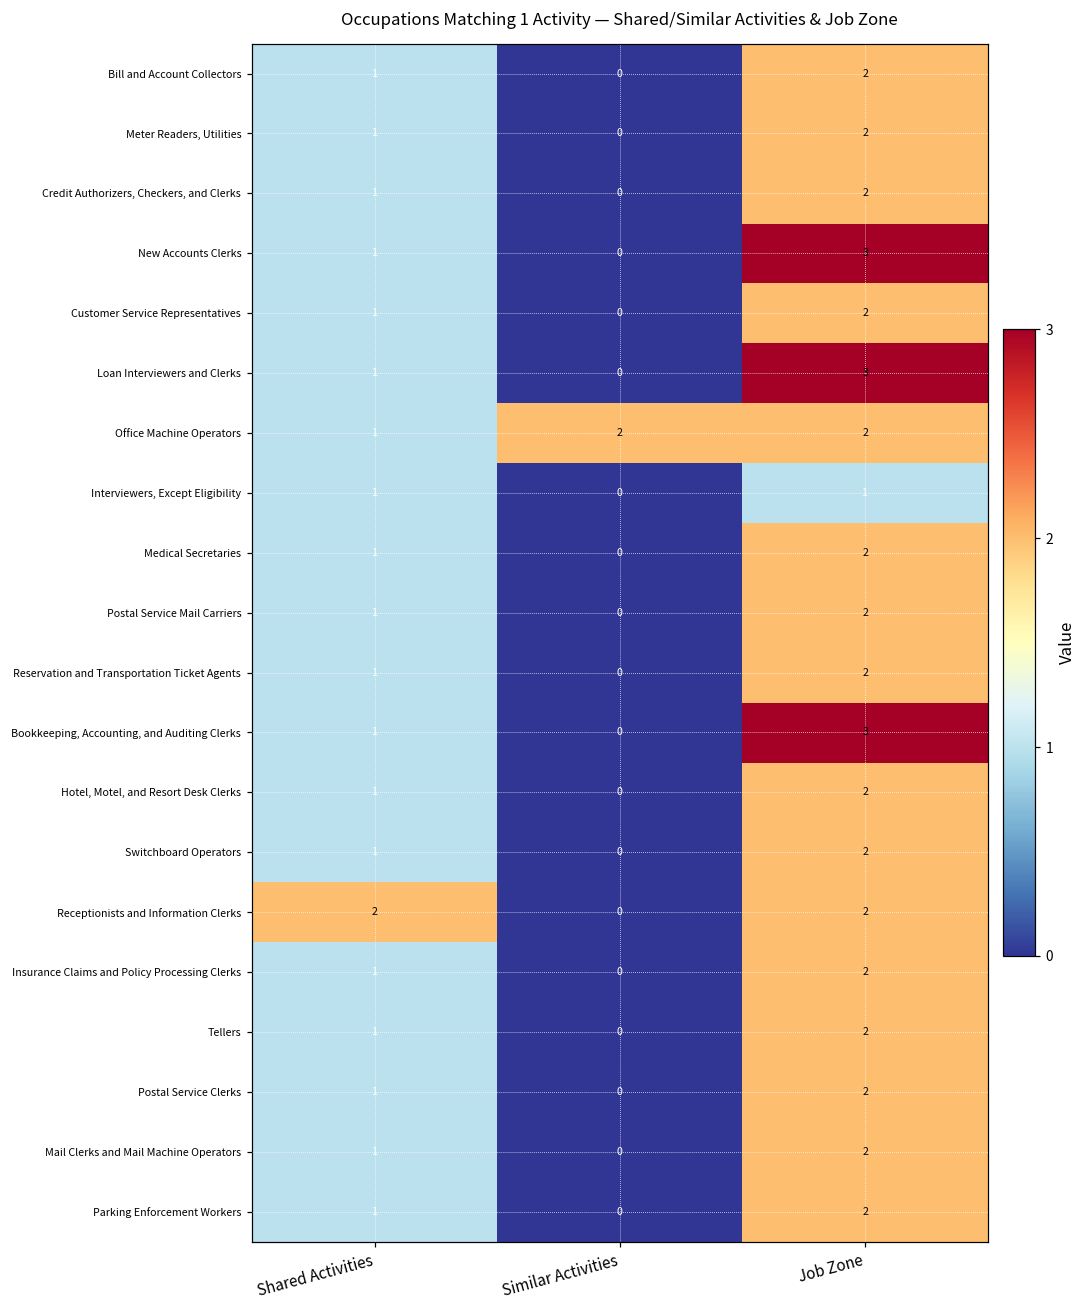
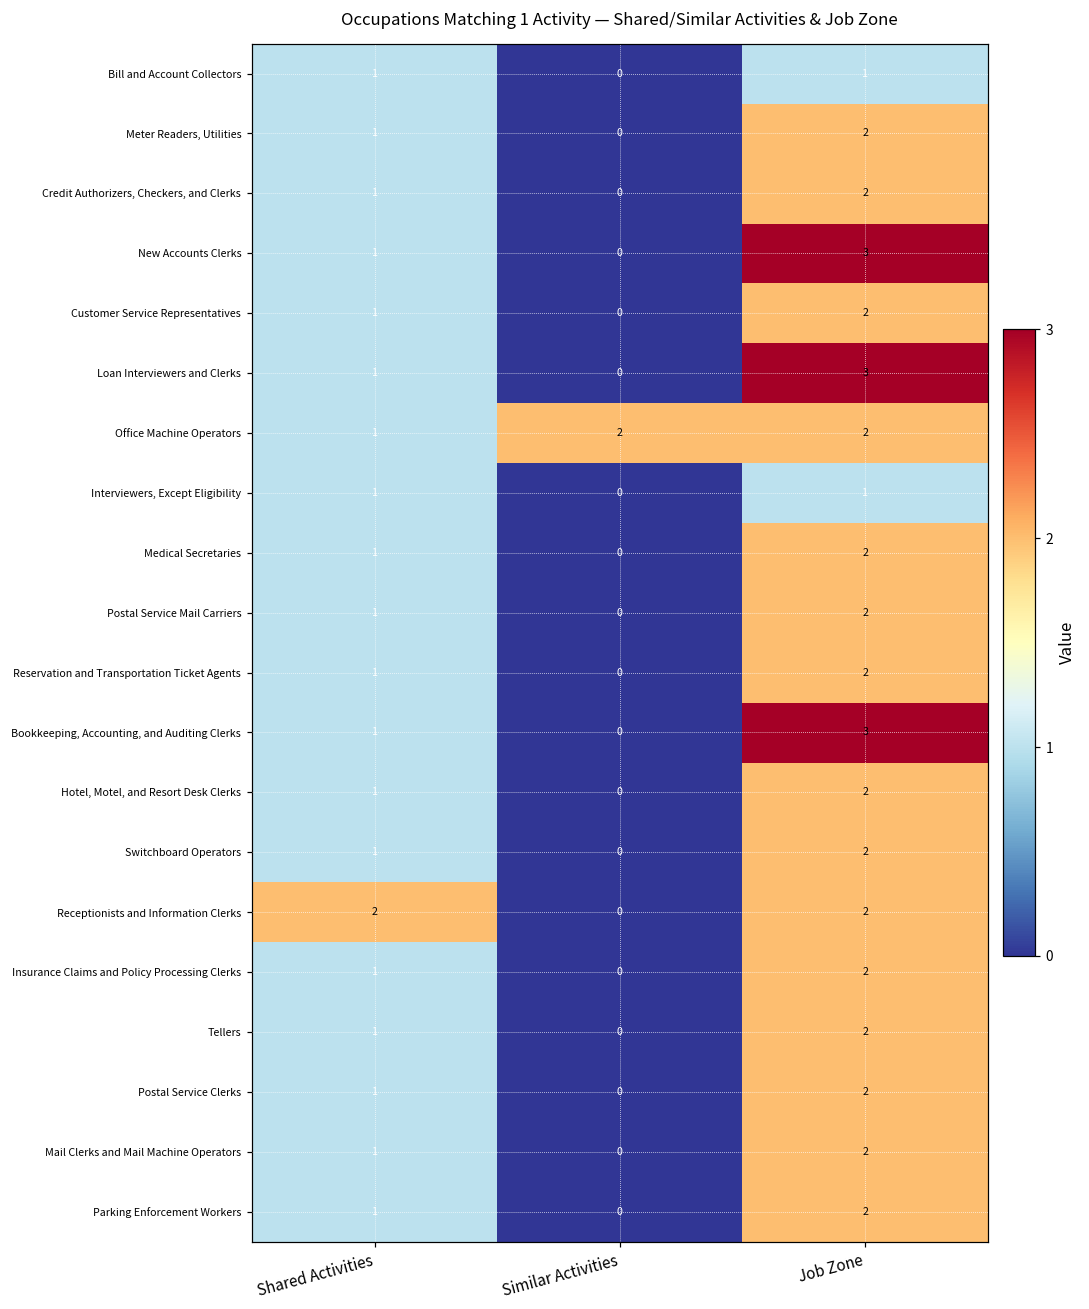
Bill and Account Collectors, Job Zone: 2 -> 1
